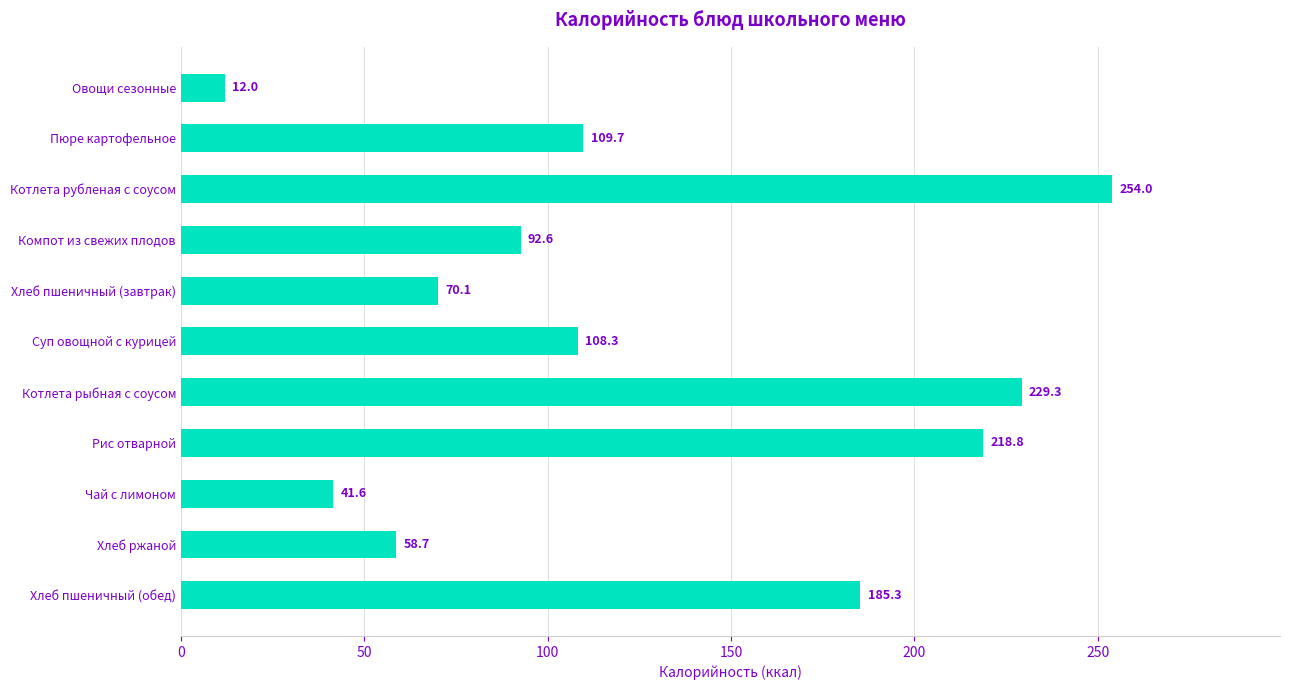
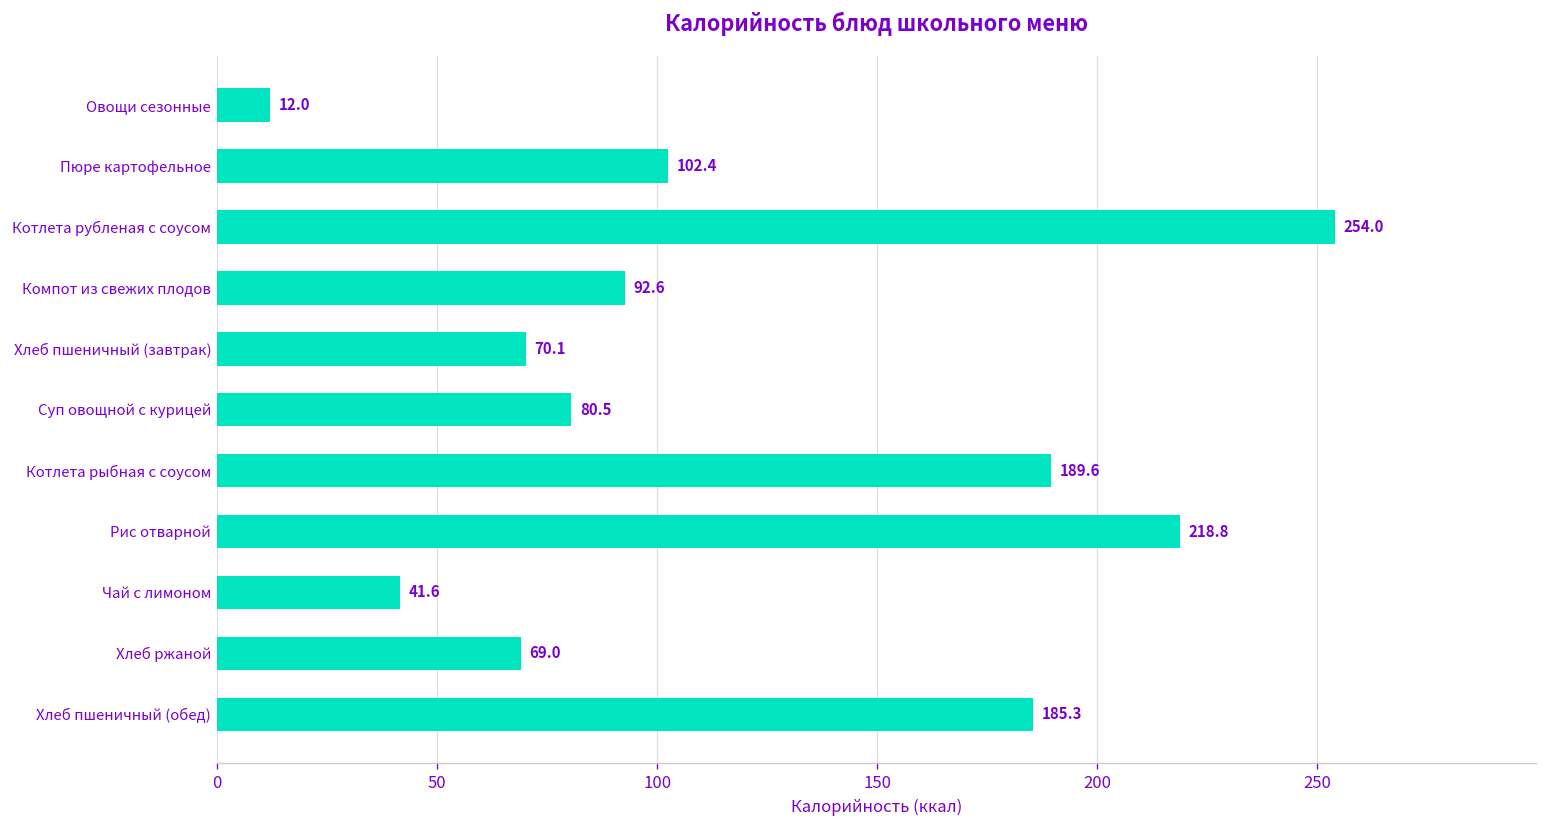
Пюре картофельное: 109.7 -> 102.4
Суп овощной с курицей: 108.3 -> 80.5
Котлета рыбная с соусом: 229.3 -> 189.6
Хлеб ржаной: 58.7 -> 69.0
